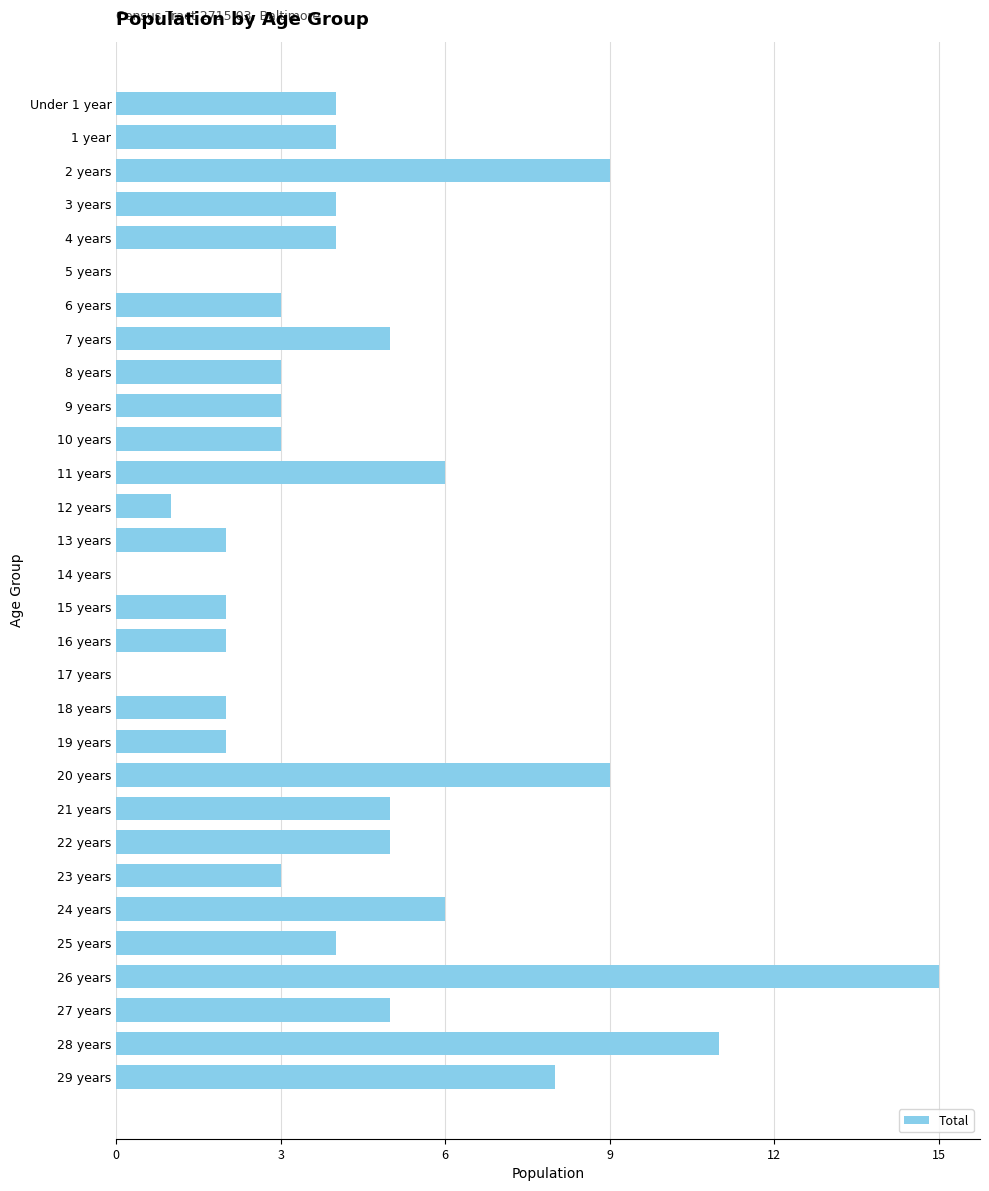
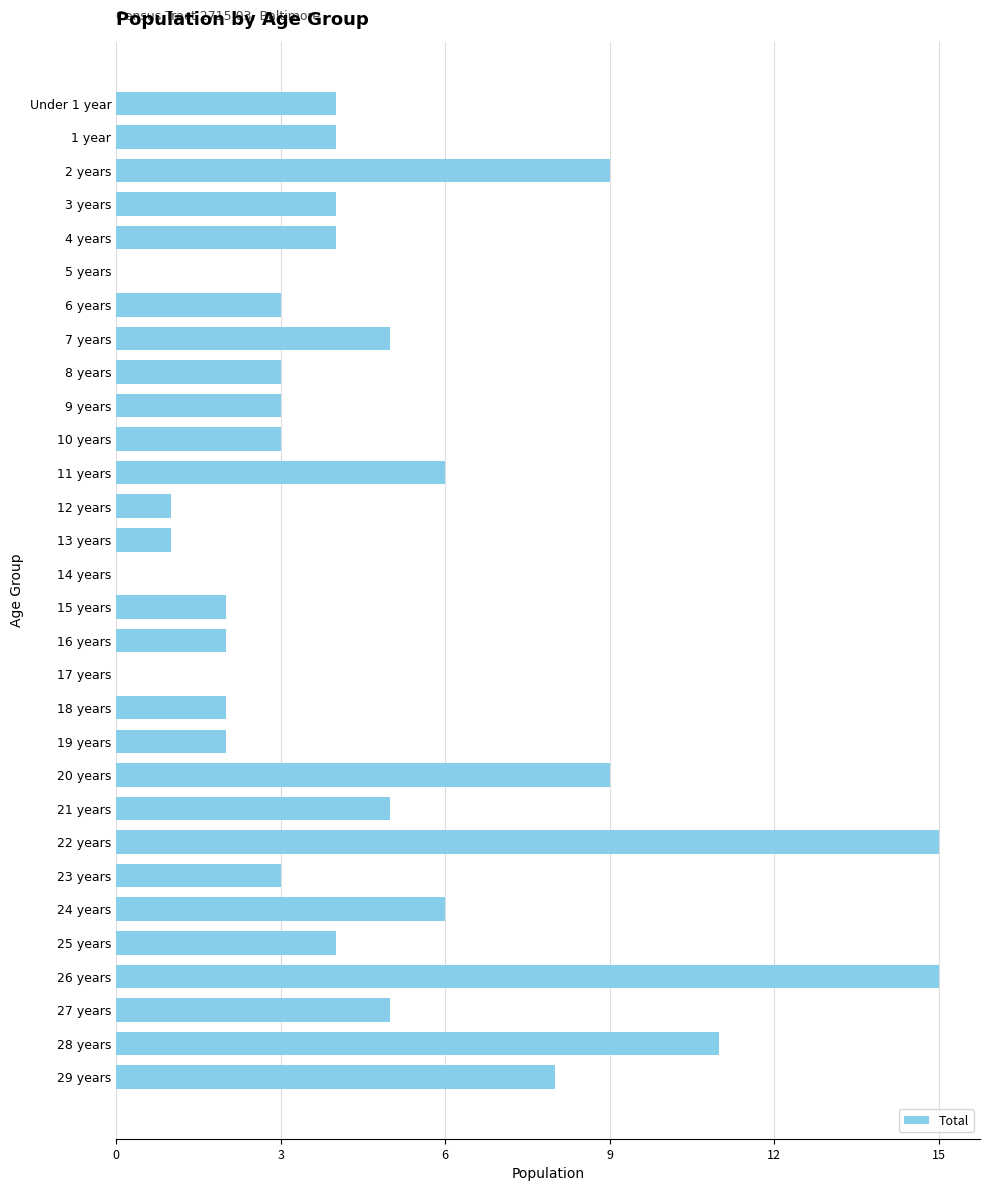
13 years: 2 -> 1
22 years: 5 -> 15
